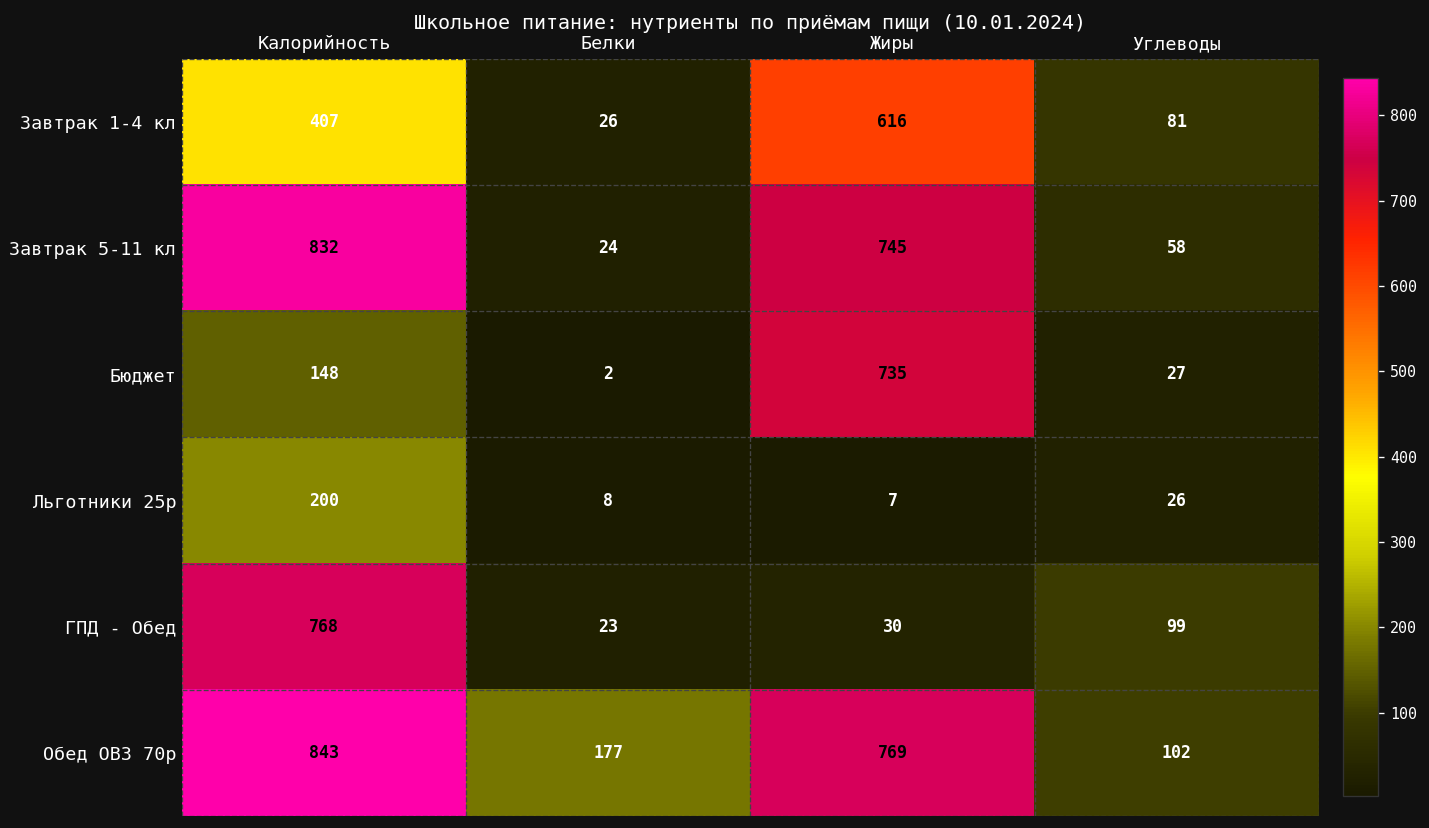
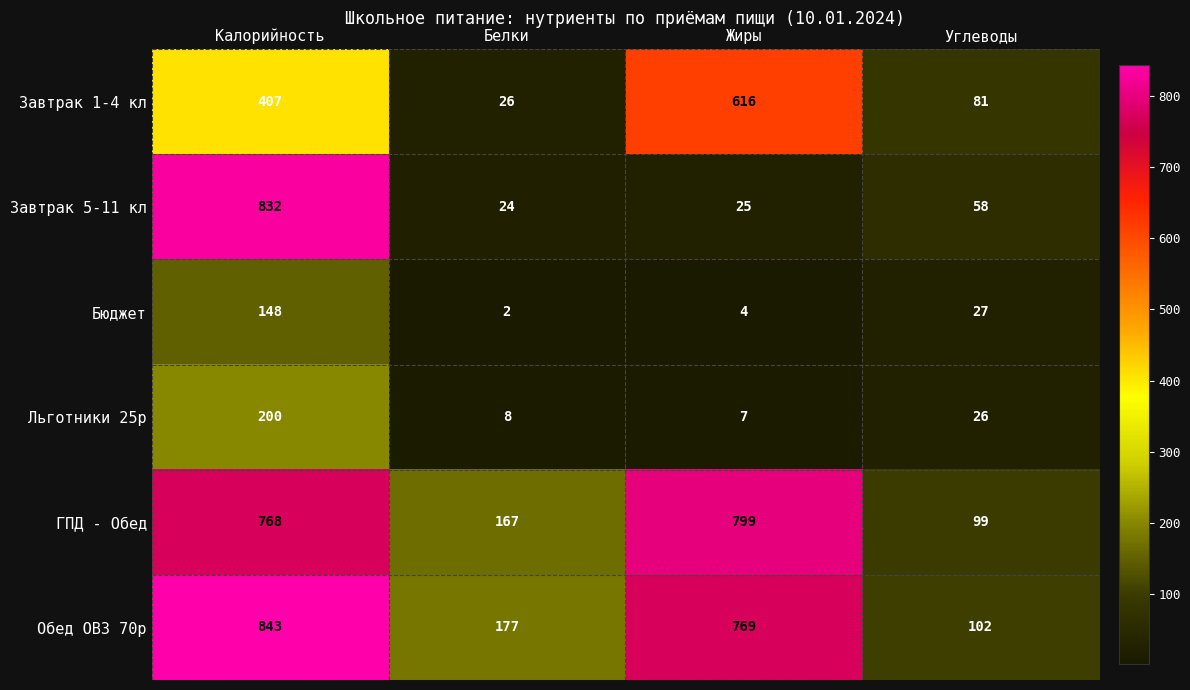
Завтрак 5-11 кл, Жиры: 745 -> 25
Бюджет, Жиры: 735 -> 4
ГПД - Обед, Белки: 23 -> 167
ГПД - Обед, Жиры: 30 -> 799
